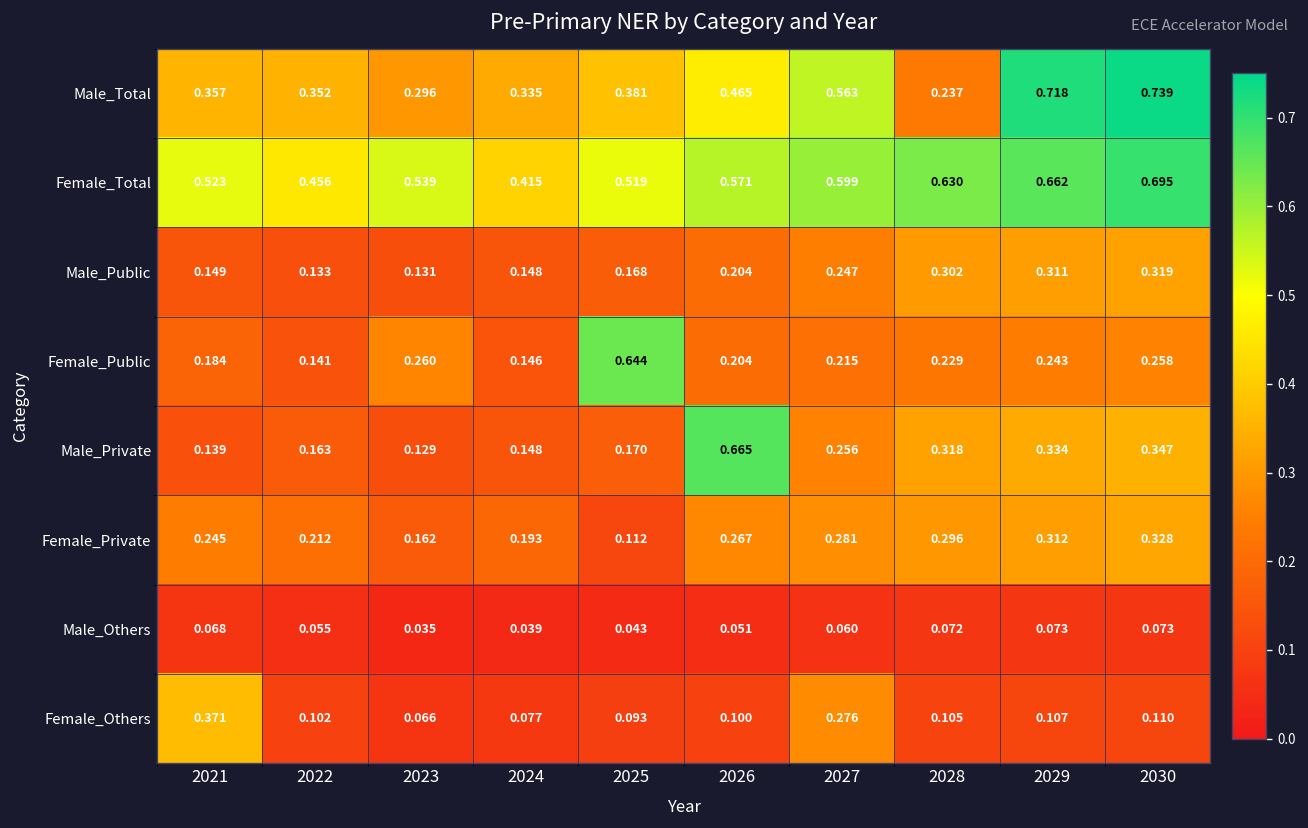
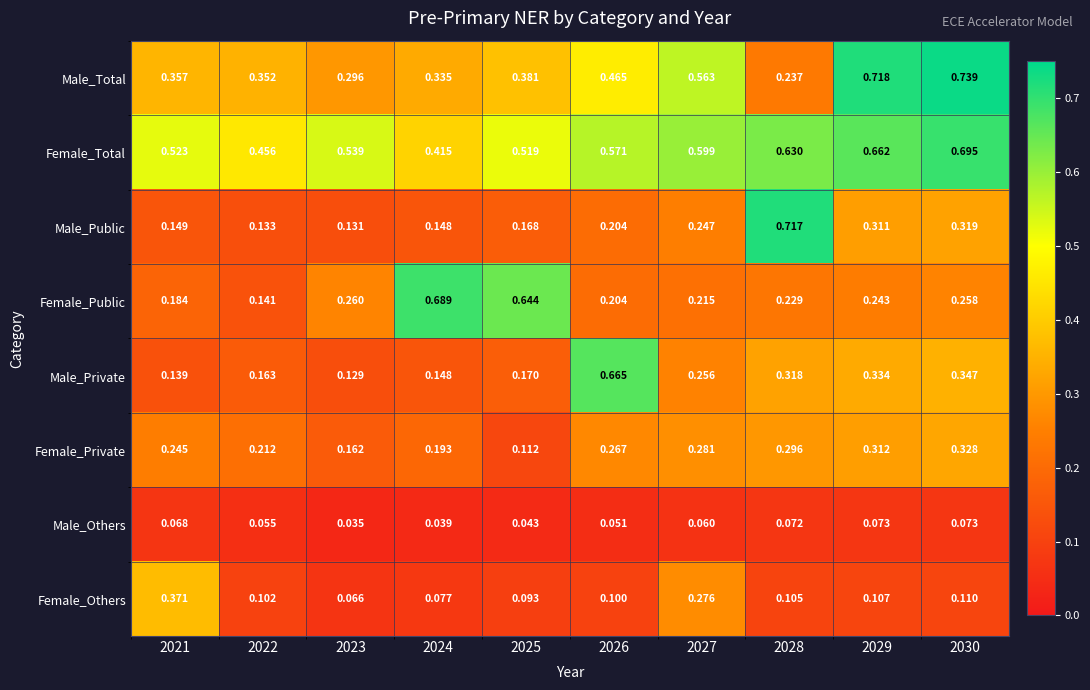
Male_Public, 2028: 0.302 -> 0.717
Female_Public, 2024: 0.146 -> 0.689
